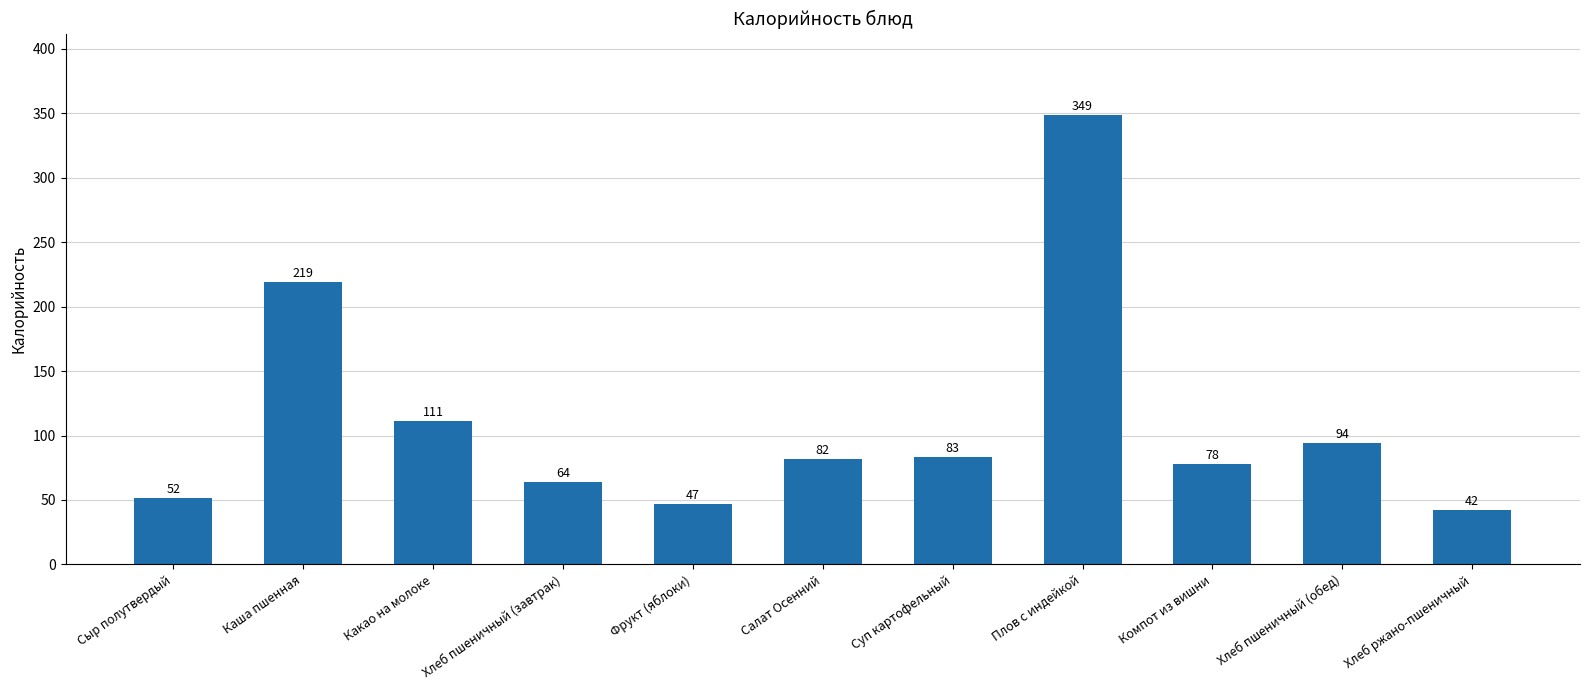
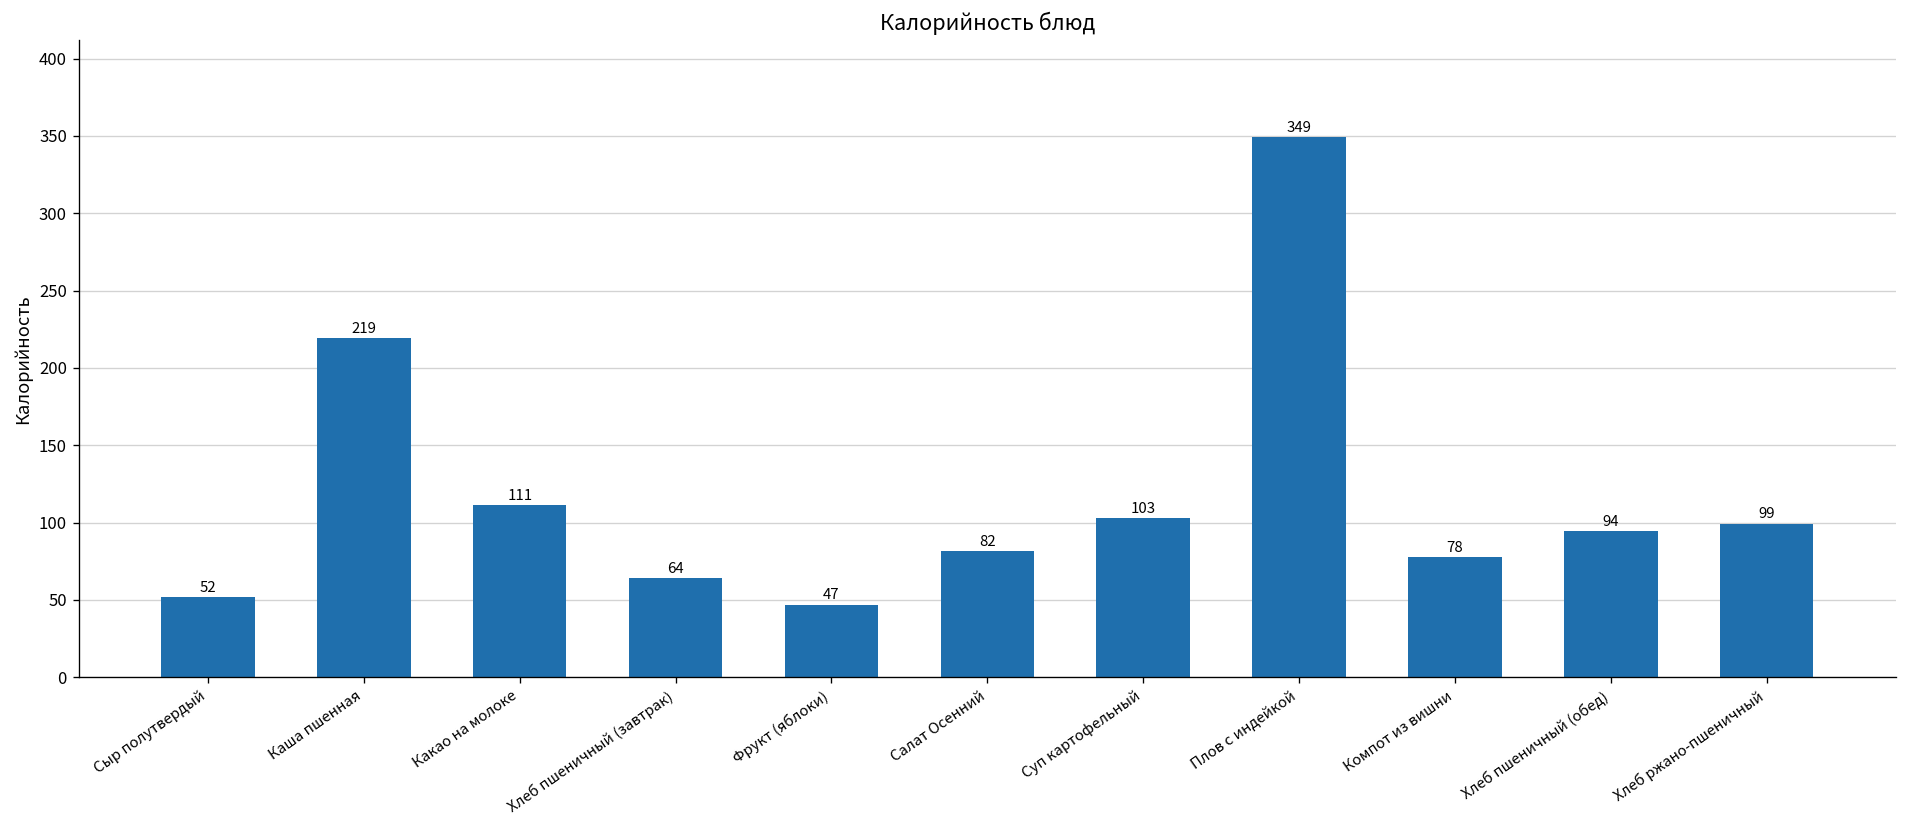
Суп картофельный: 83 -> 103
Хлеб ржано-пшеничный: 42 -> 99
